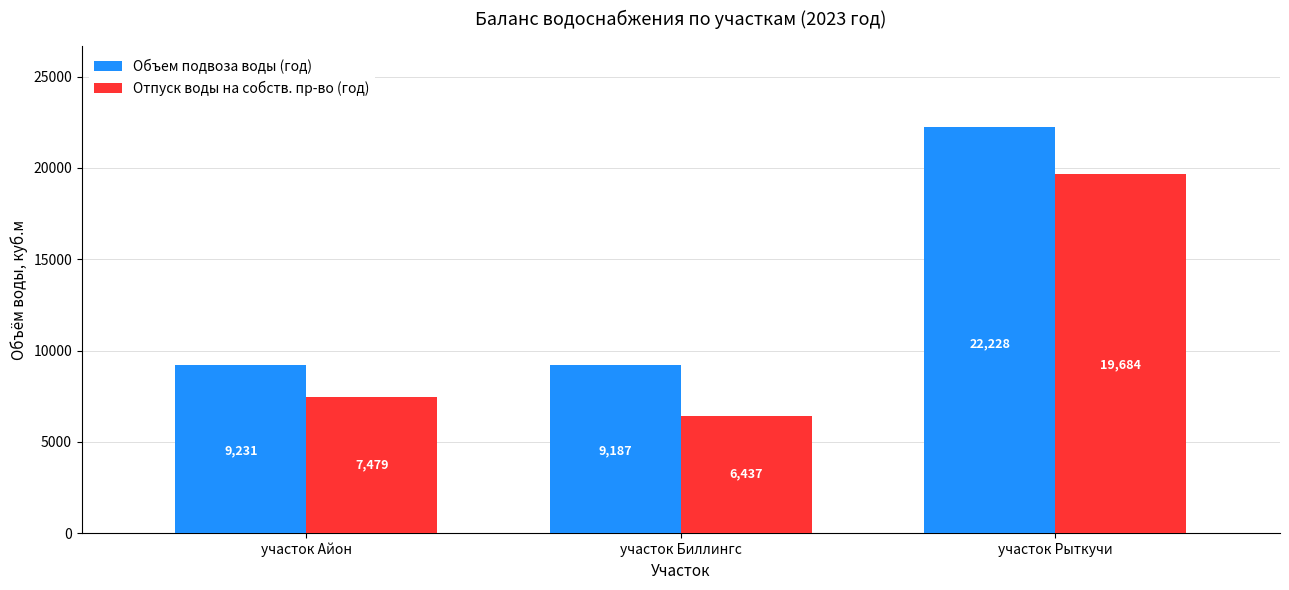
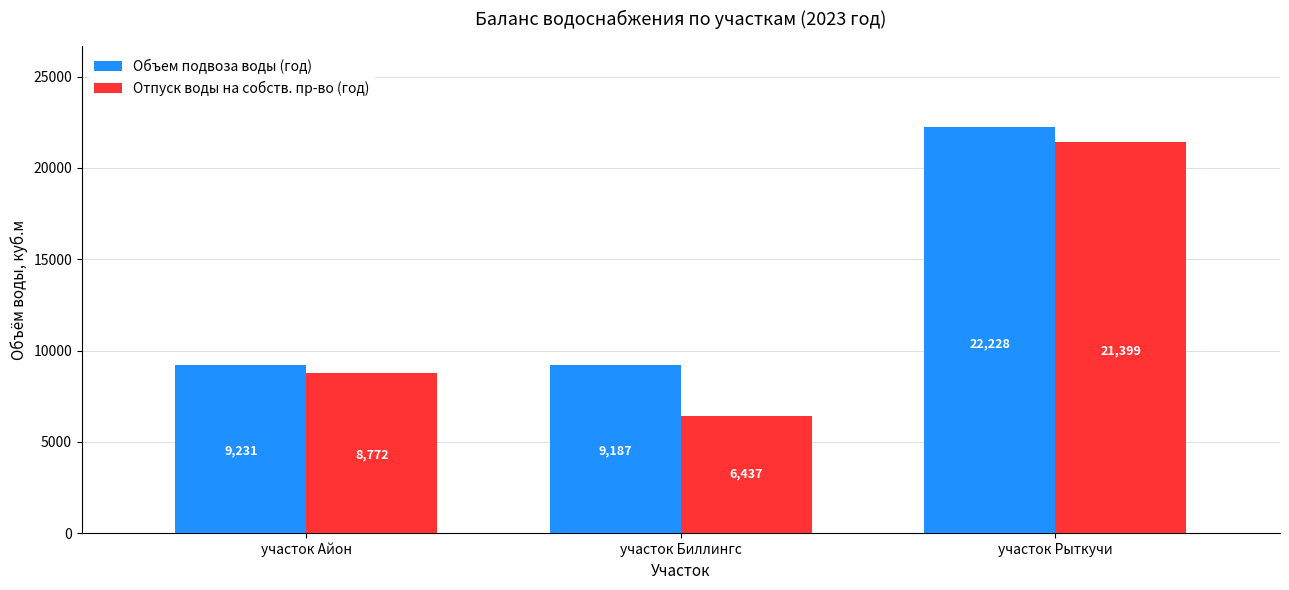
Отпуск воды на собств. пр-во (год), участок Айон: 7,479 -> 8,772
Отпуск воды на собств. пр-во (год), участок Рыткучи: 19,684 -> 21,399
